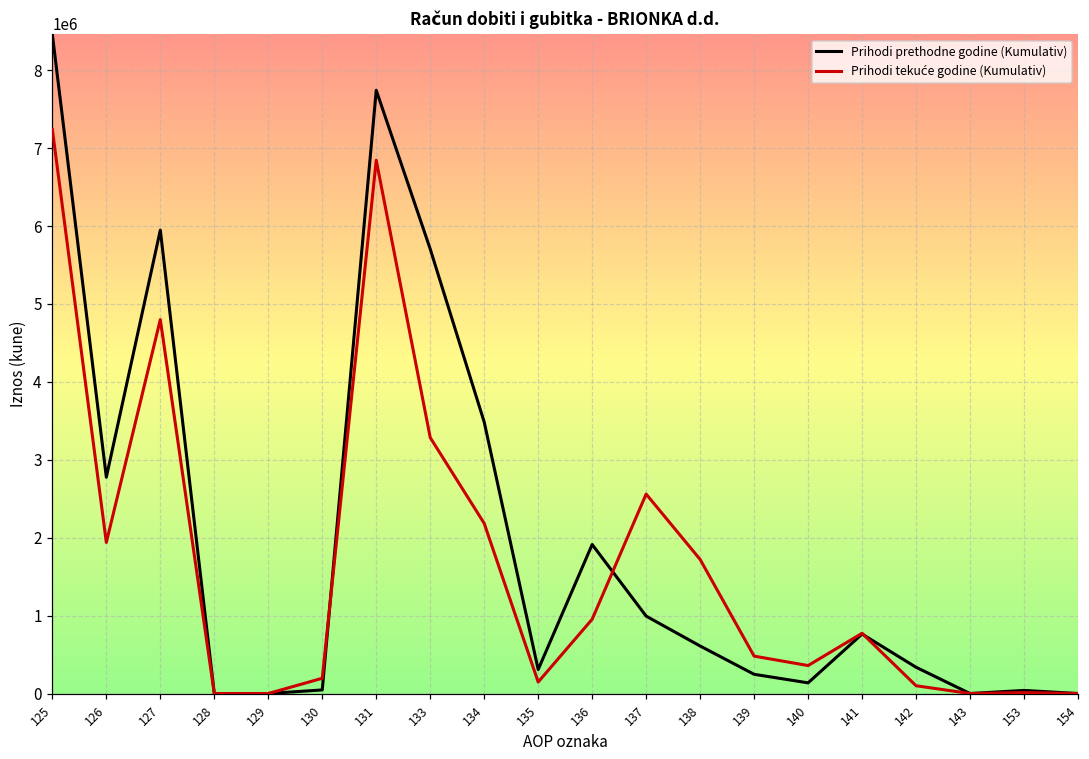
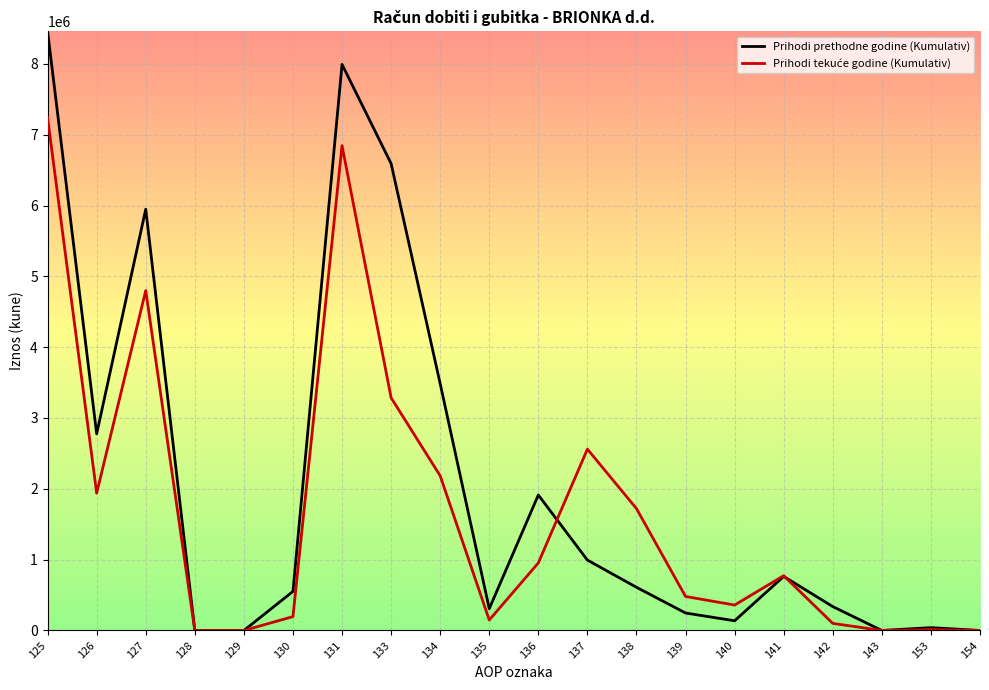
Prihodi prethodne godine (Kumulativ), 130: 0 -> 600000
Prihodi prethodne godine (Kumulativ), 131: 7700000 -> 8000000
Prihodi prethodne godine (Kumulativ), 133: 5700000 -> 6600000
